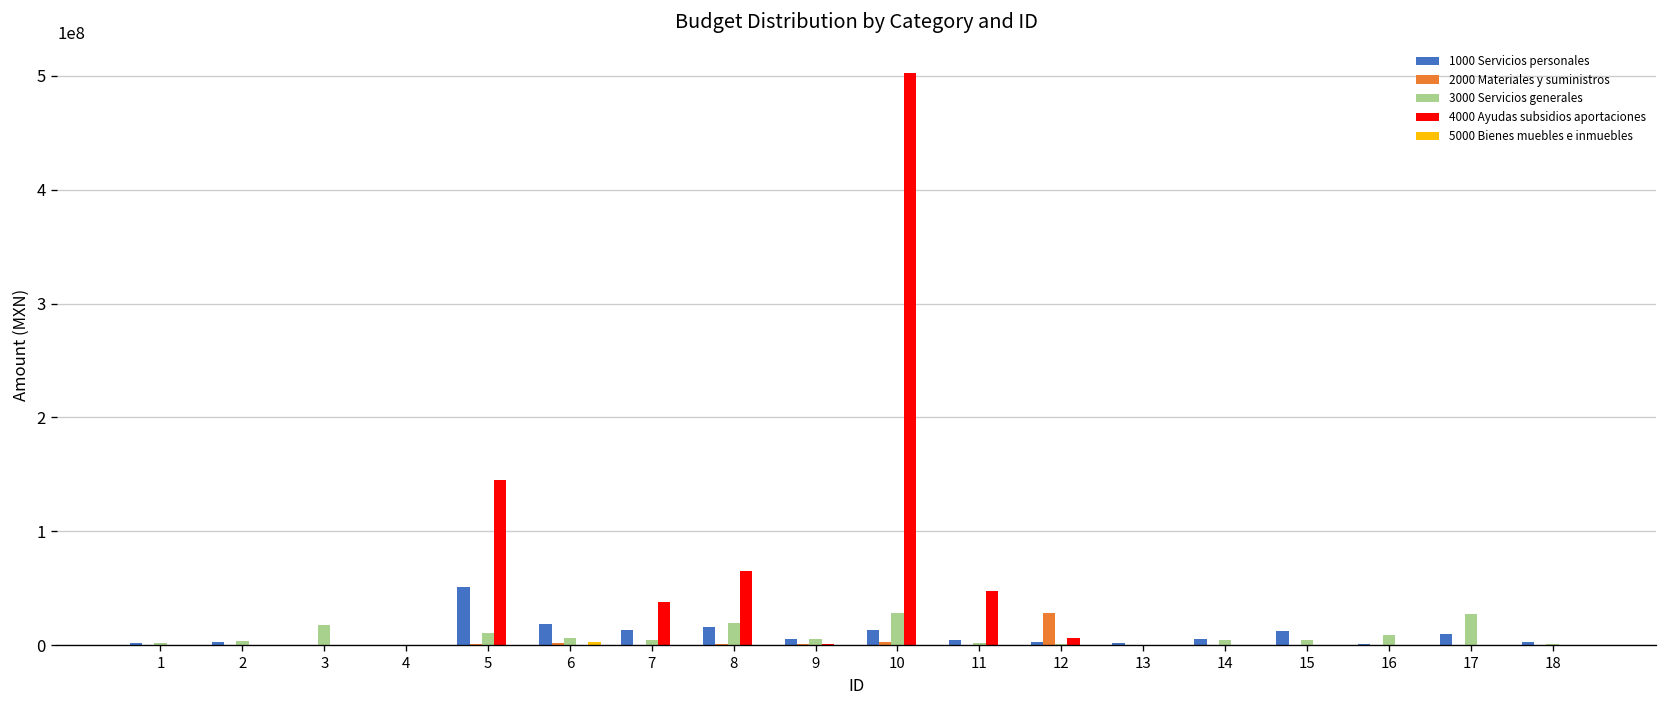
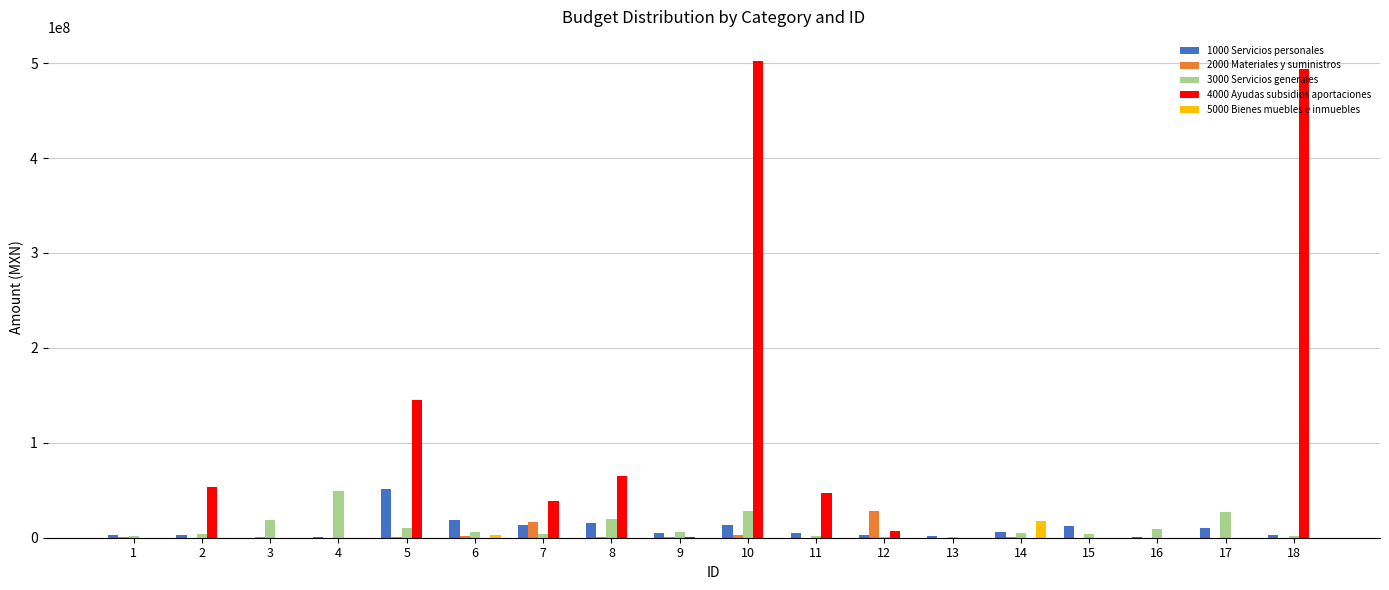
4000 Ayudas subsidios aportaciones, 2: 0 -> 50000000
3000 Servicios generales, 4: 0 -> 50000000
2000 Materiales y suministros, 7: 0 -> 20000000
5000 Bienes muebles e inmuebles, 14: 0 -> 20000000
4000 Ayudas subsidios aportaciones, 18: 0 -> 490000000
